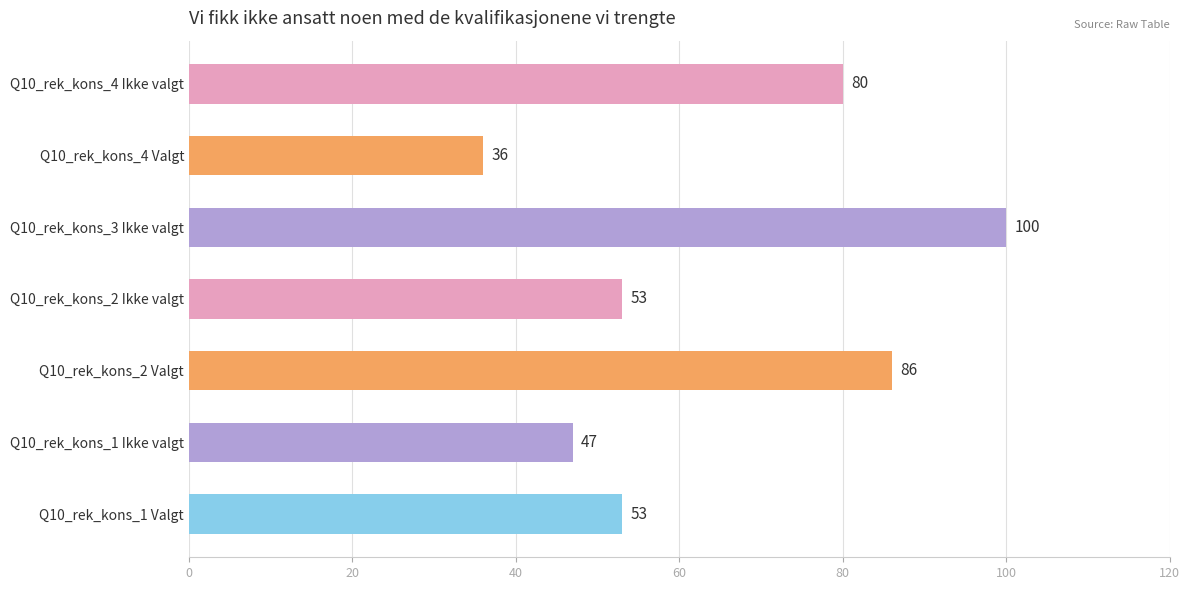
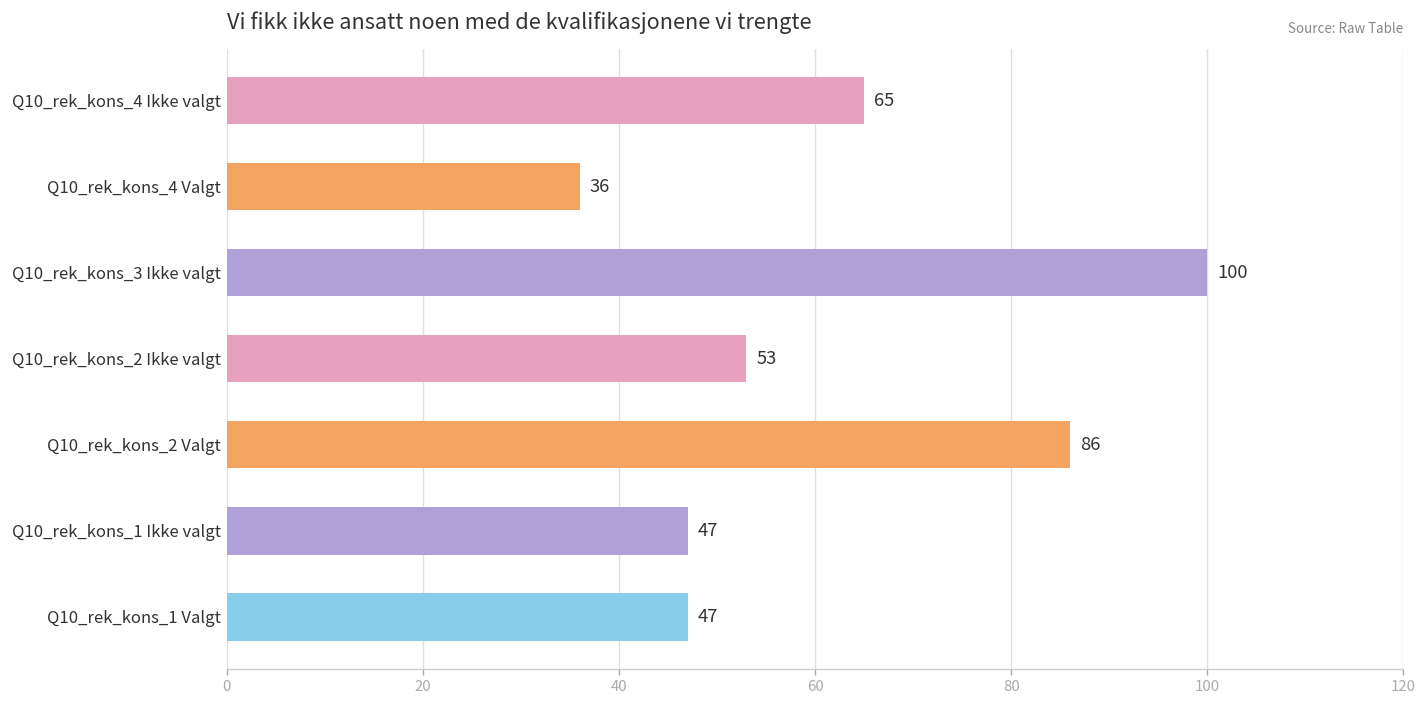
Q10_rek_kons_4 Ikke valgt: 80 -> 65
Q10_rek_kons_1 Valgt: 53 -> 47
